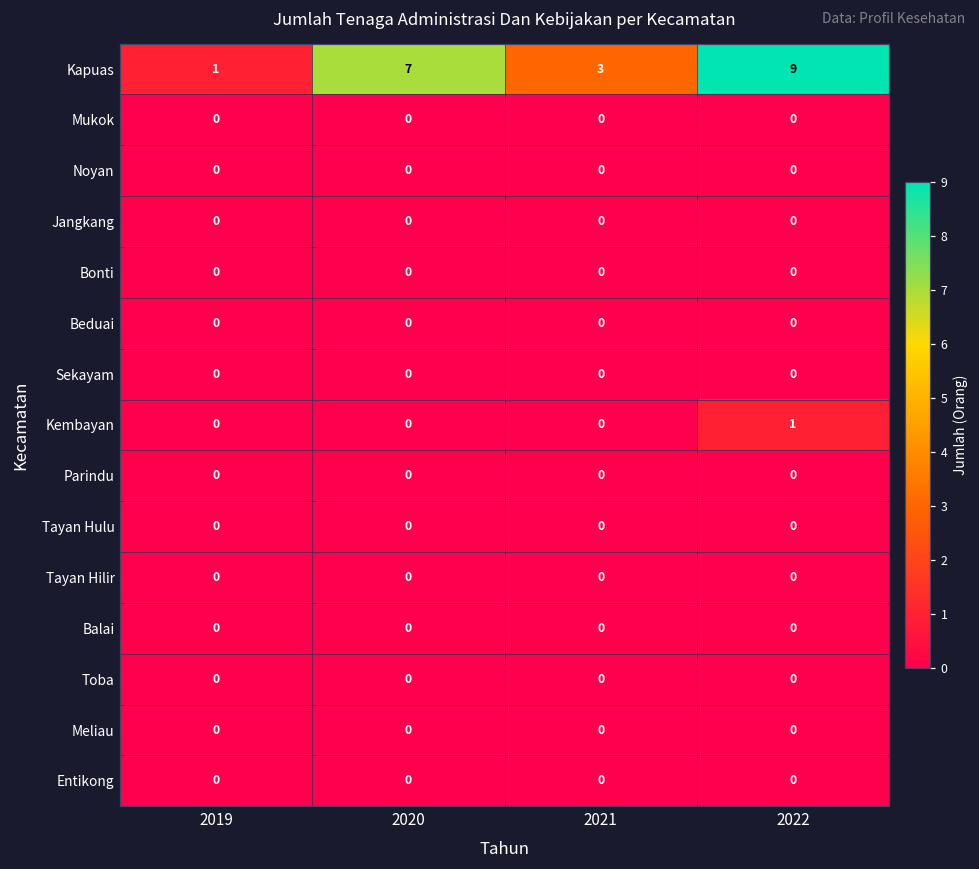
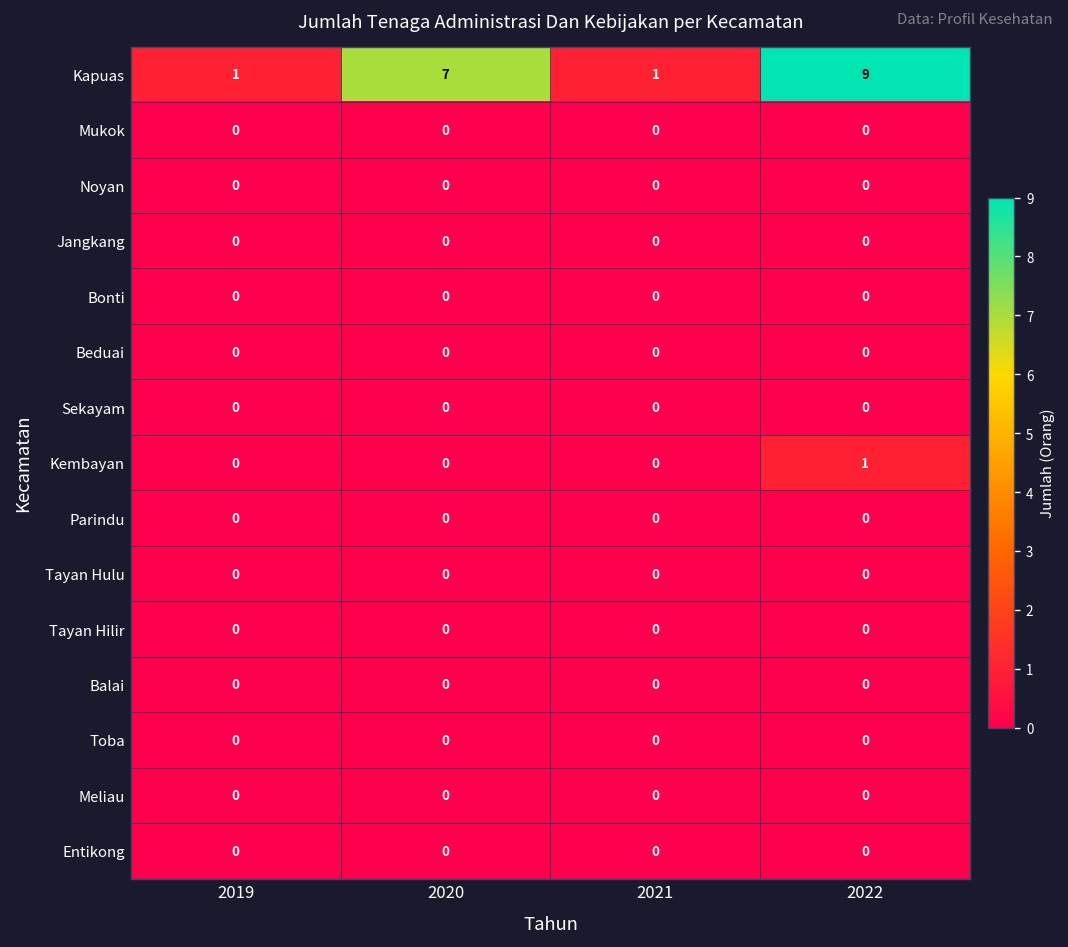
Kapuas, 2021: 3 -> 1
